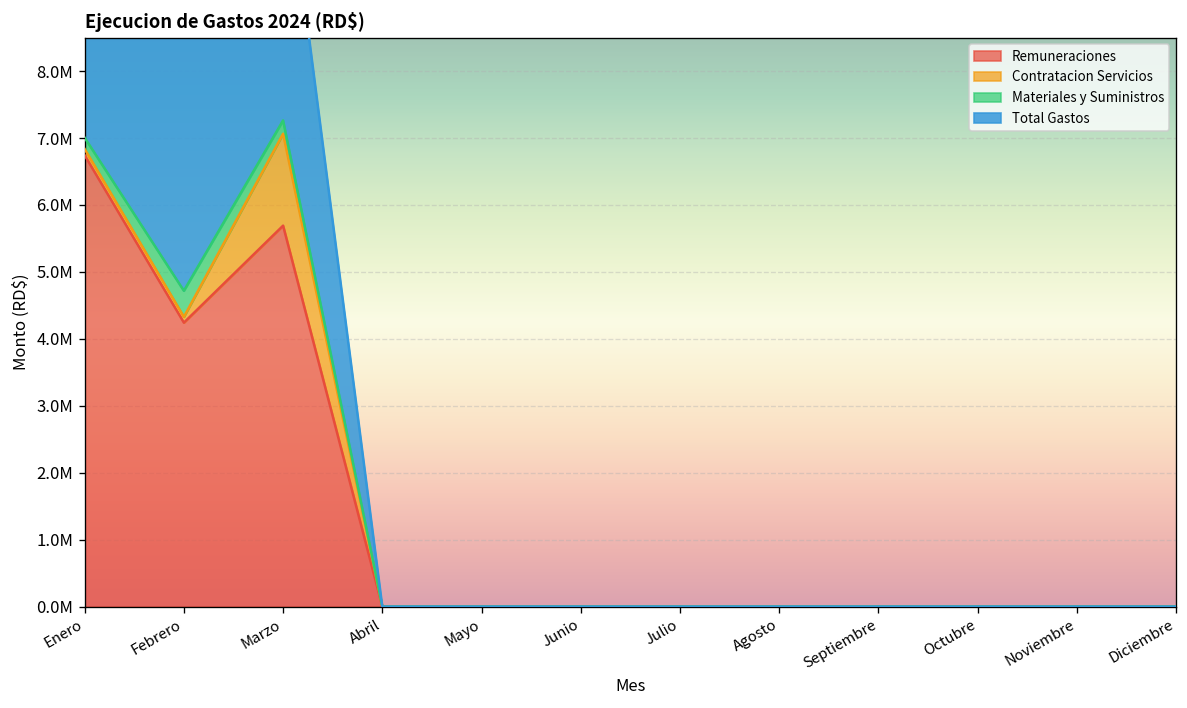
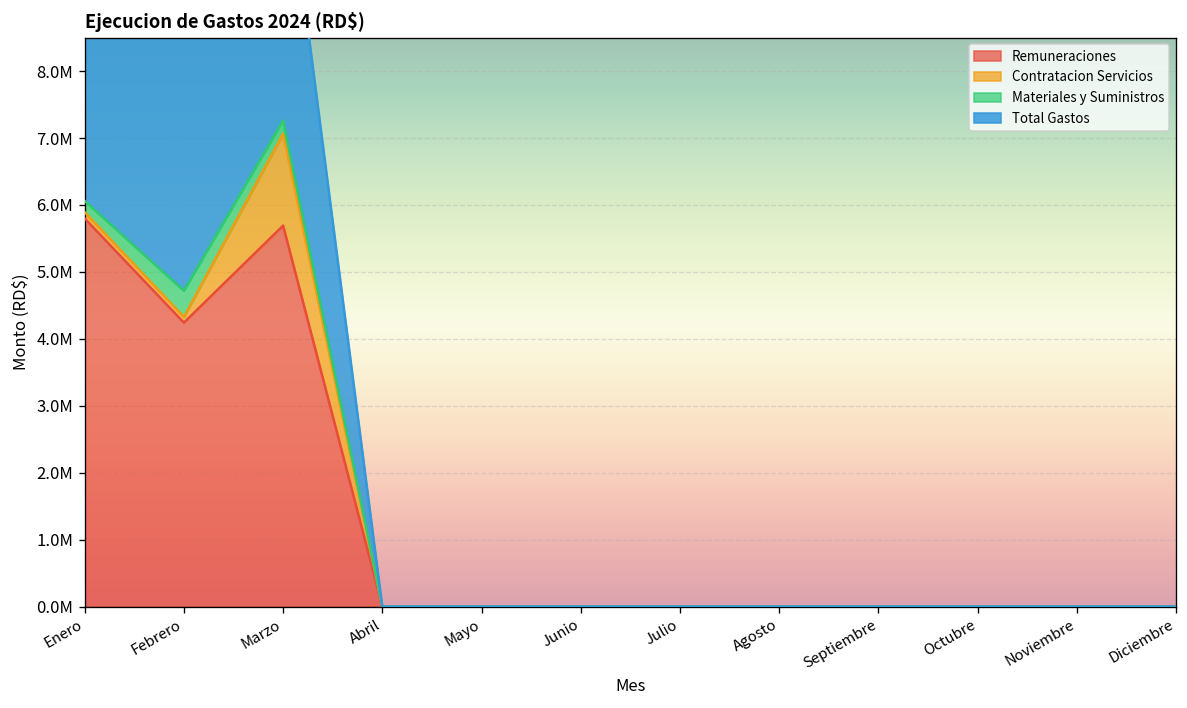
Remuneraciones, Enero: 6700000 -> 5800000
